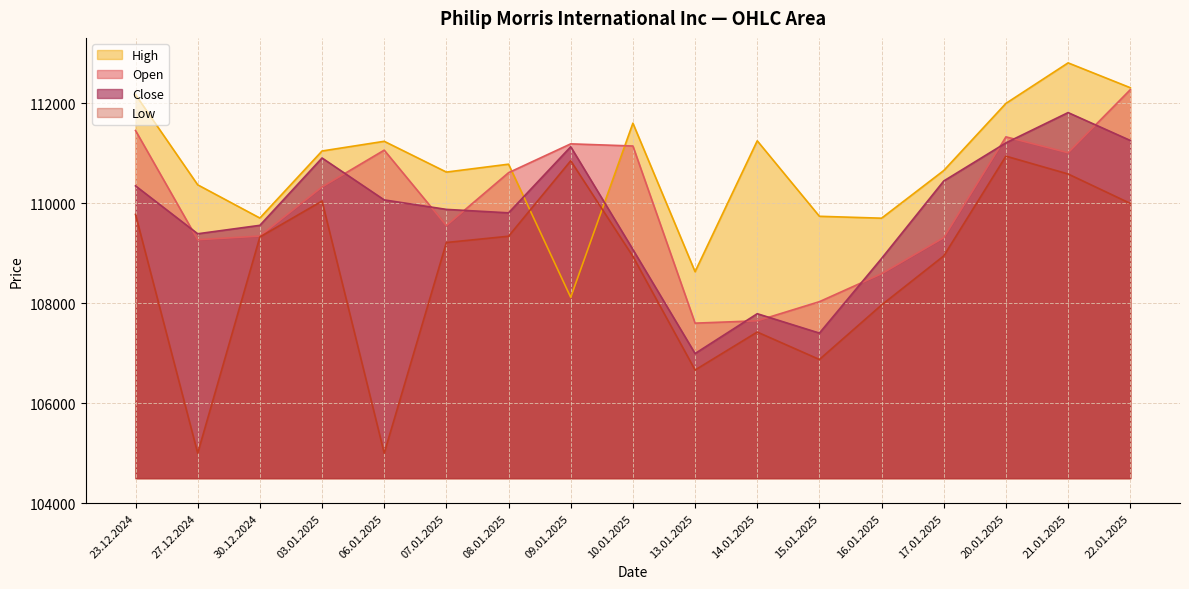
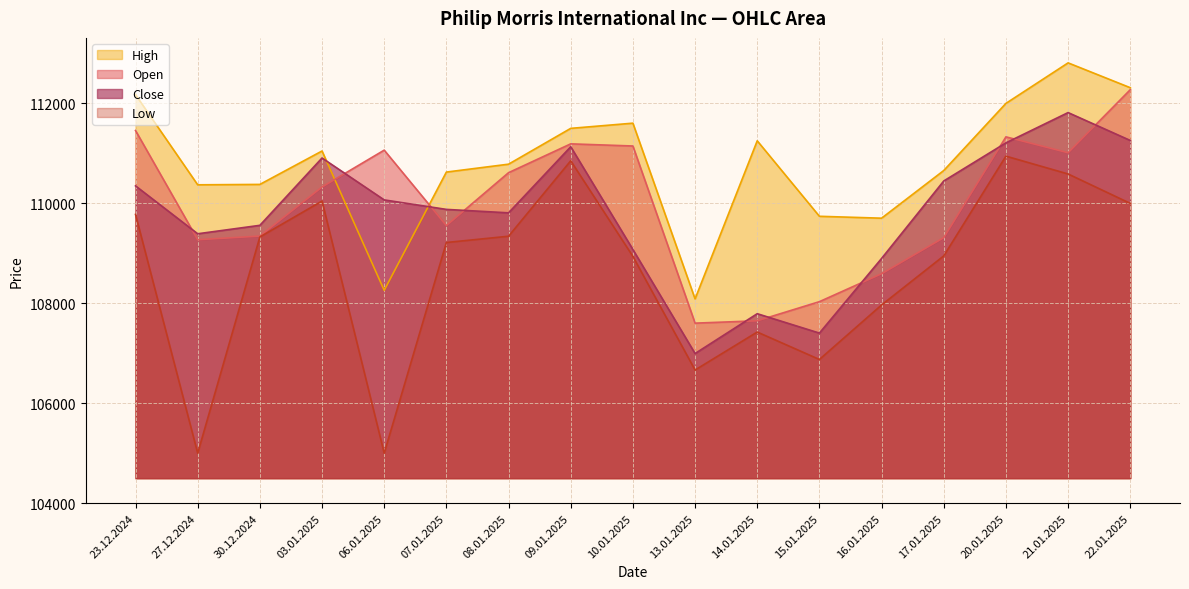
High, 30.12.2024: 109700 -> 110400
High, 06.01.2025: 111200 -> 108300
High, 09.01.2025: 108100 -> 111500
High, 13.01.2025: 108600 -> 108100
